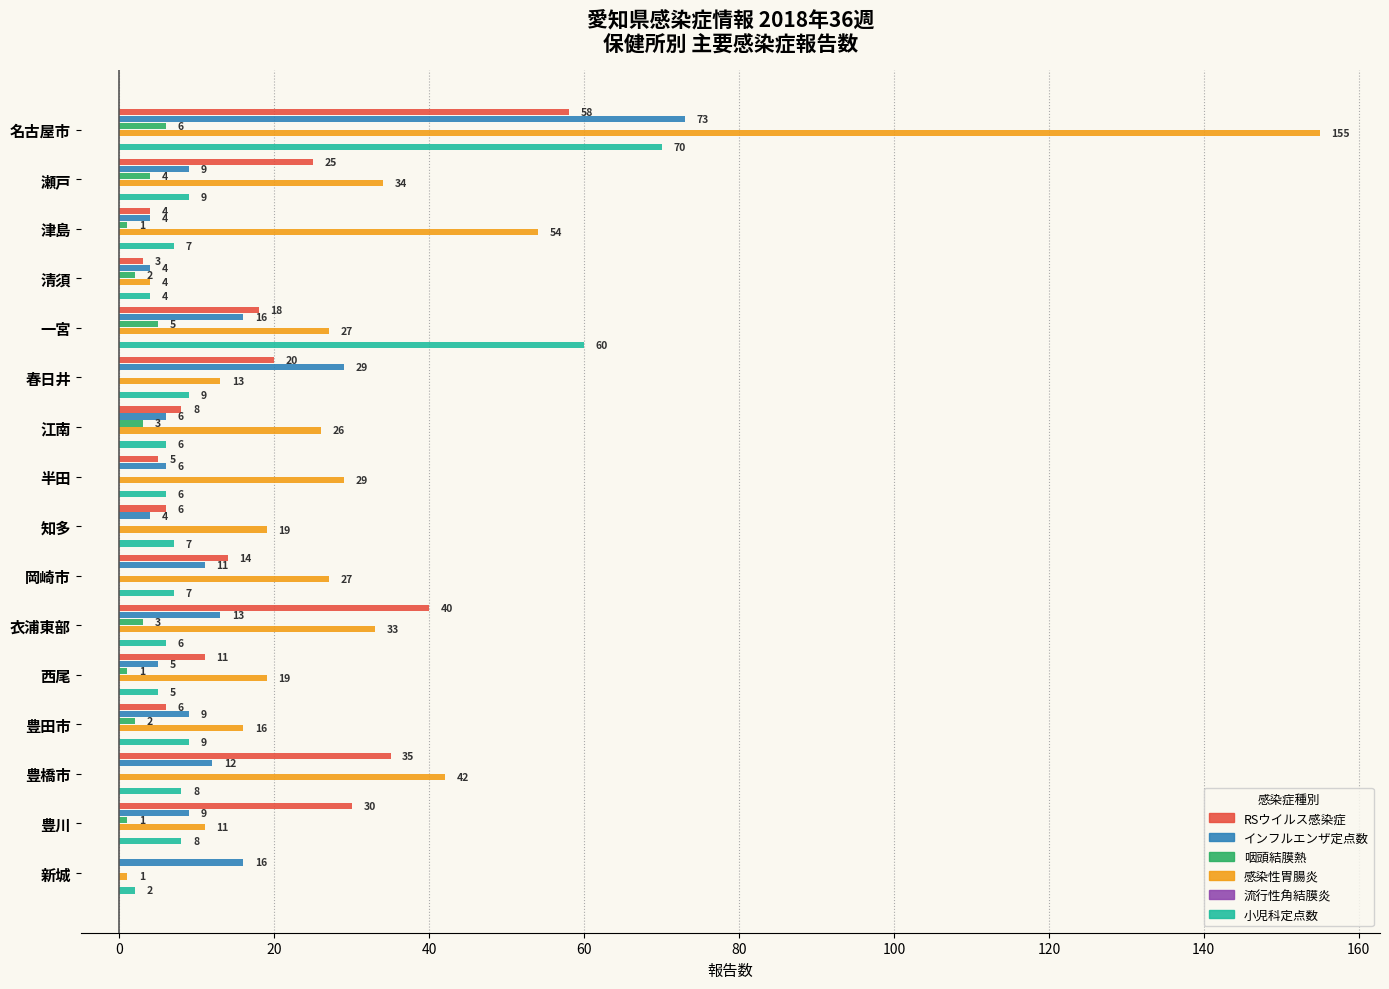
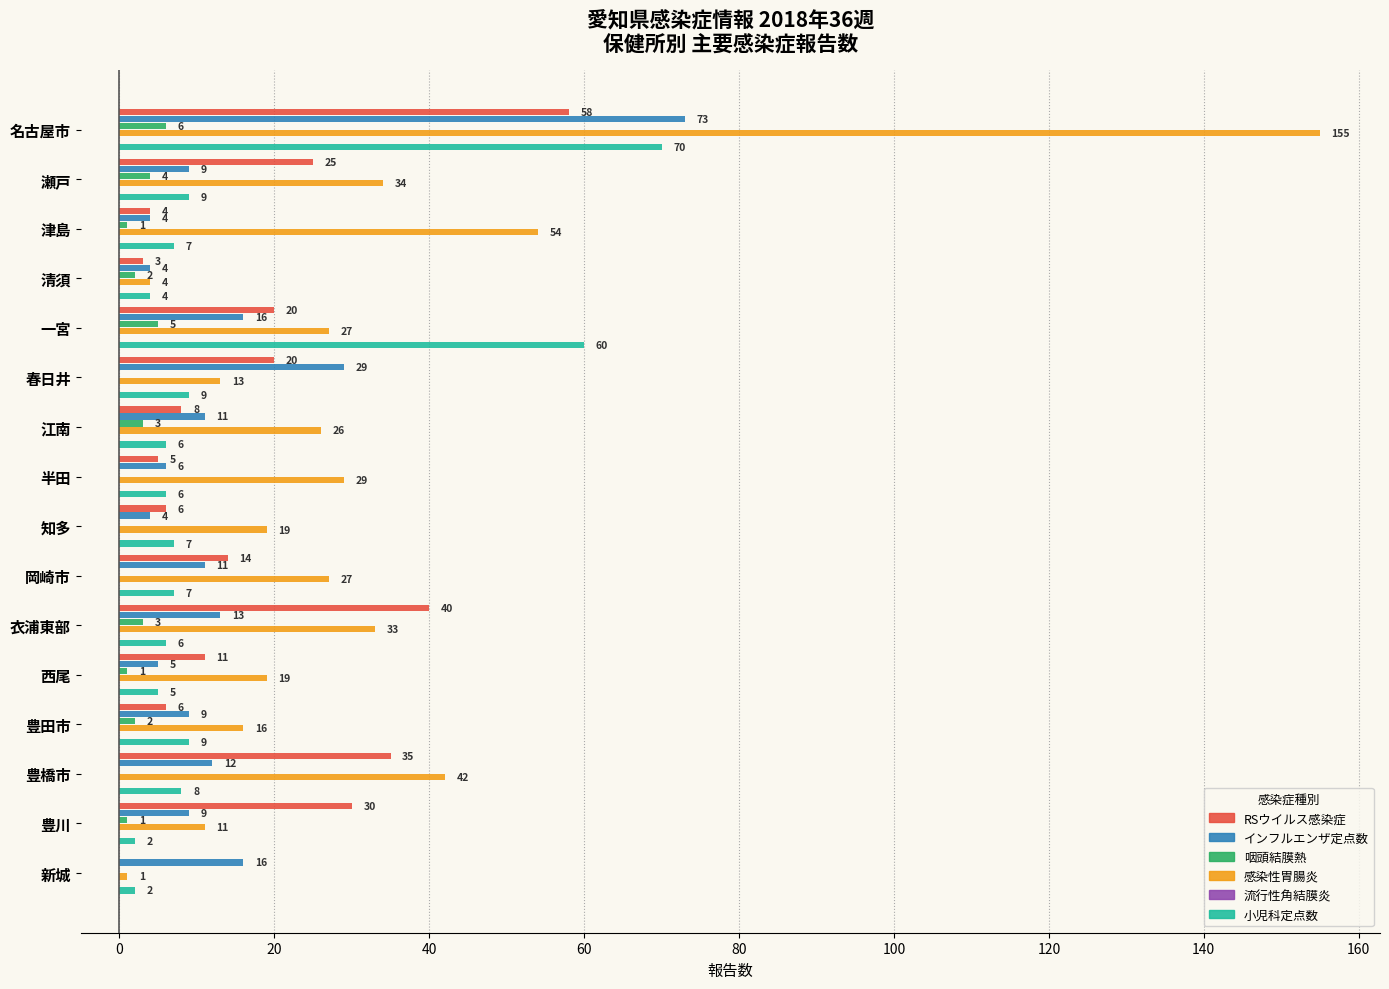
RSウイルス感染症, 一宮: 18 -> 20
インフルエンザ定点数, 江南: 6 -> 11
小児科定点数, 豊川: 8 -> 2
